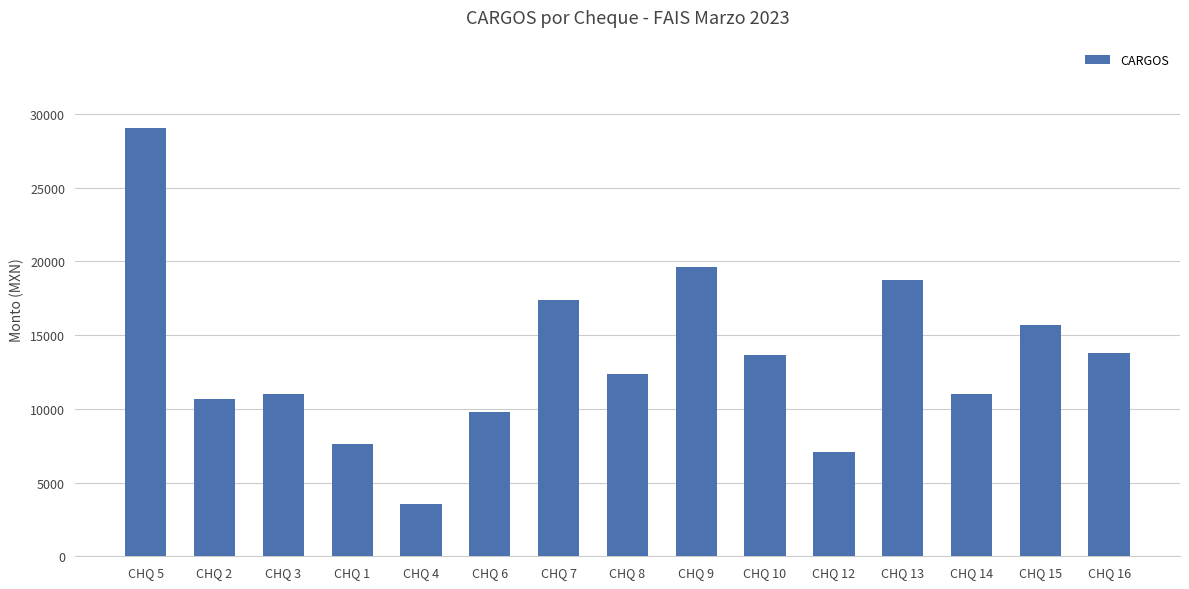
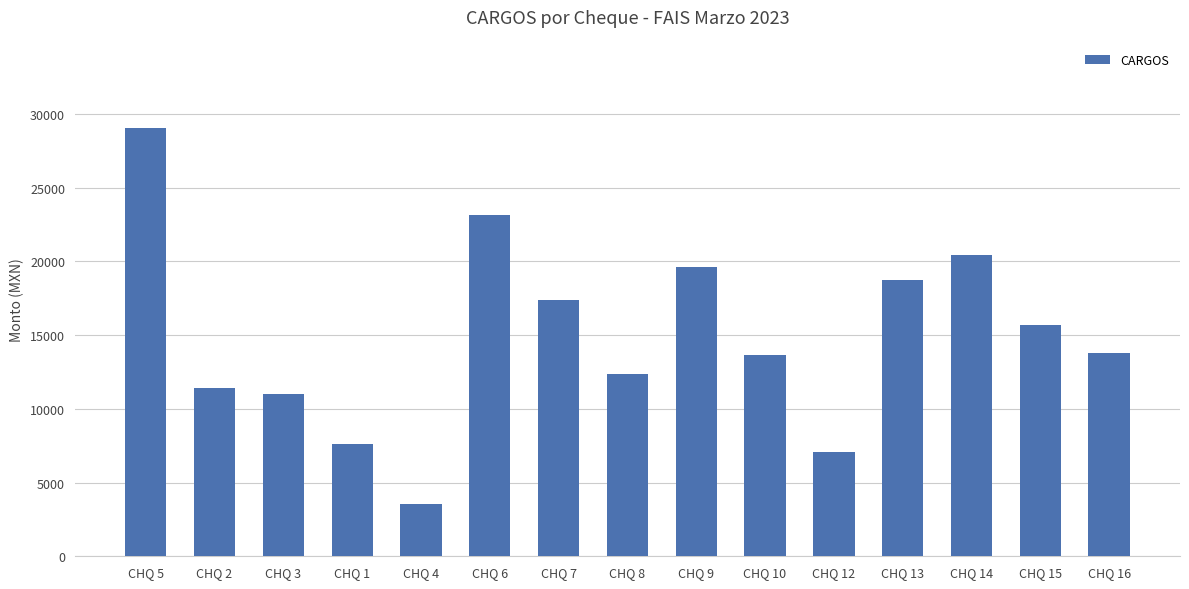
CHQ 2: 10700 -> 11400
CHQ 6: 9800 -> 23200
CHQ 14: 11000 -> 20500
